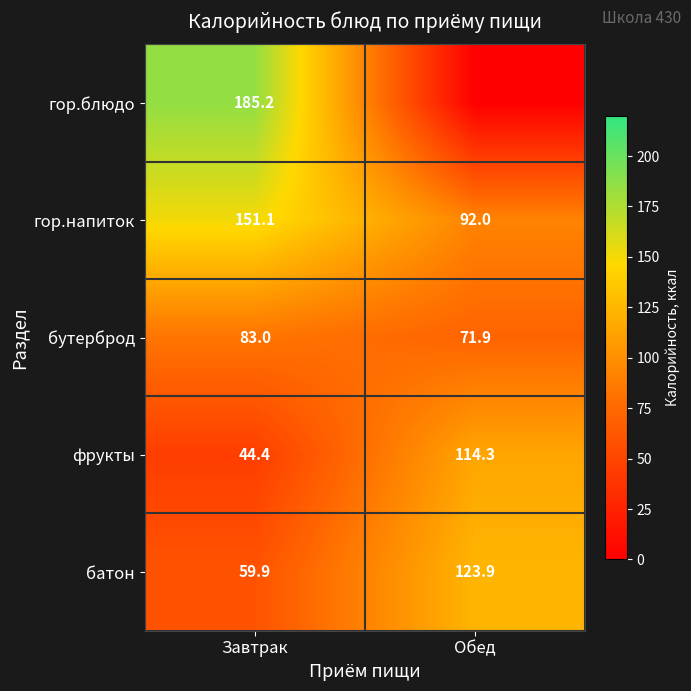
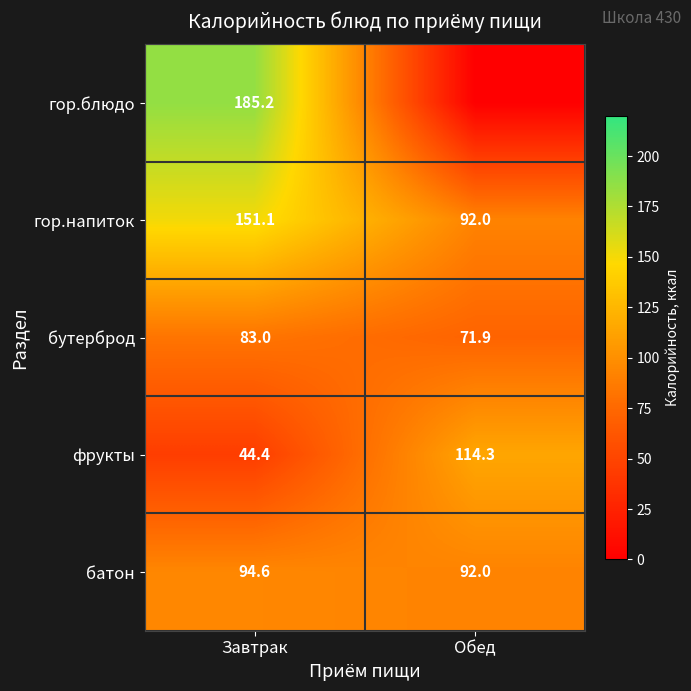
батон, Завтрак: 59.9 -> 94.6
батон, Обед: 123.9 -> 92.0
